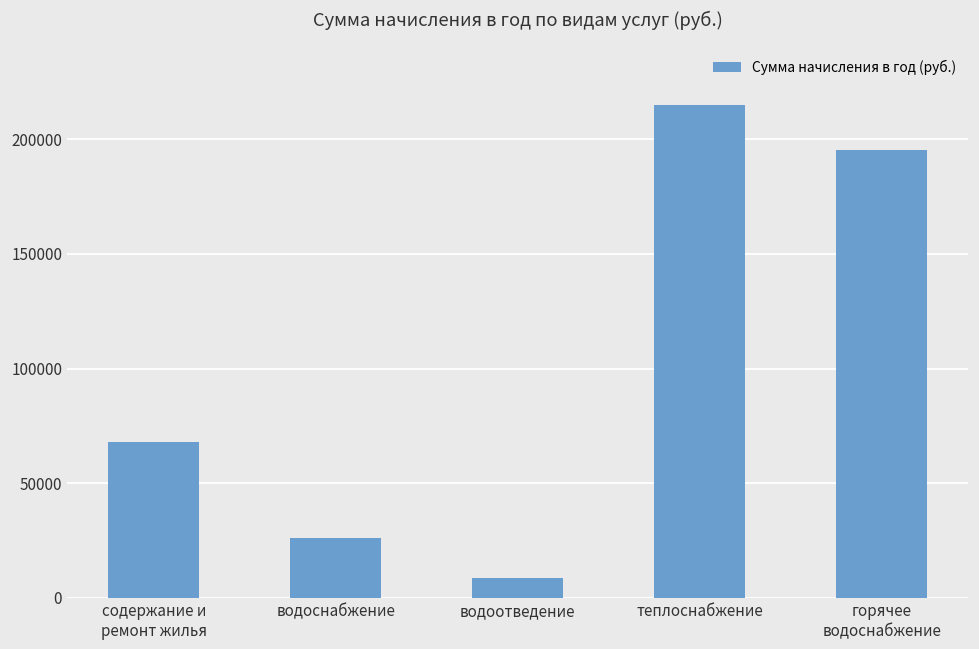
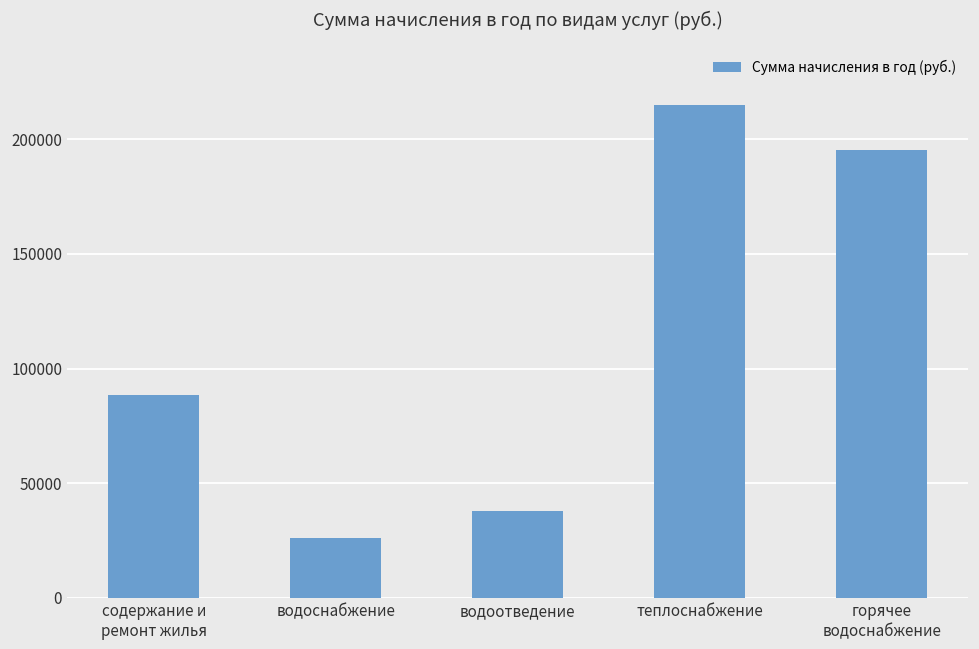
содержание и ремонт жилья: 68000 -> 88000
водоотведение: 9000 -> 38000
